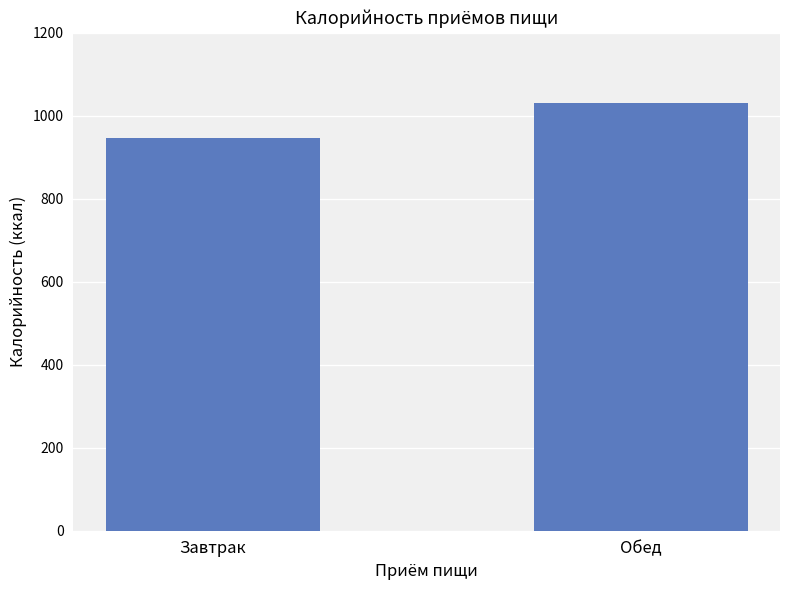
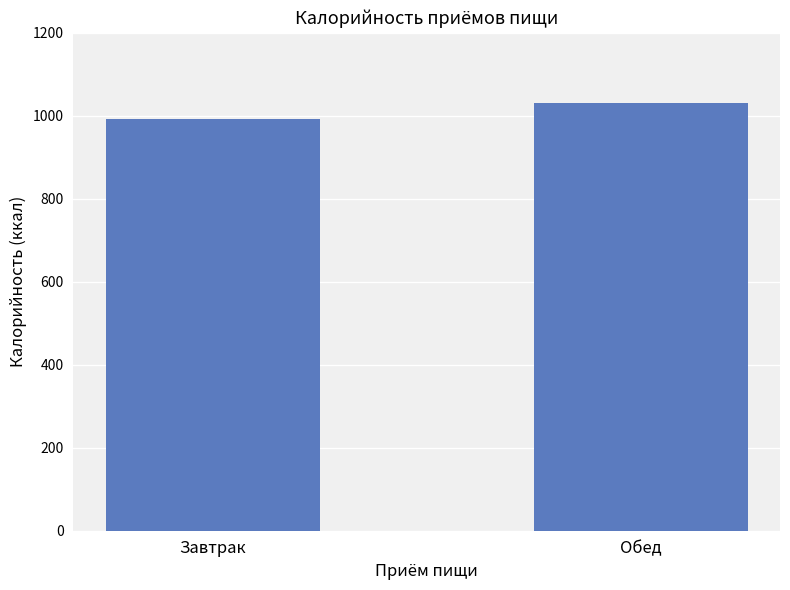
Завтрак: 950 -> 990
